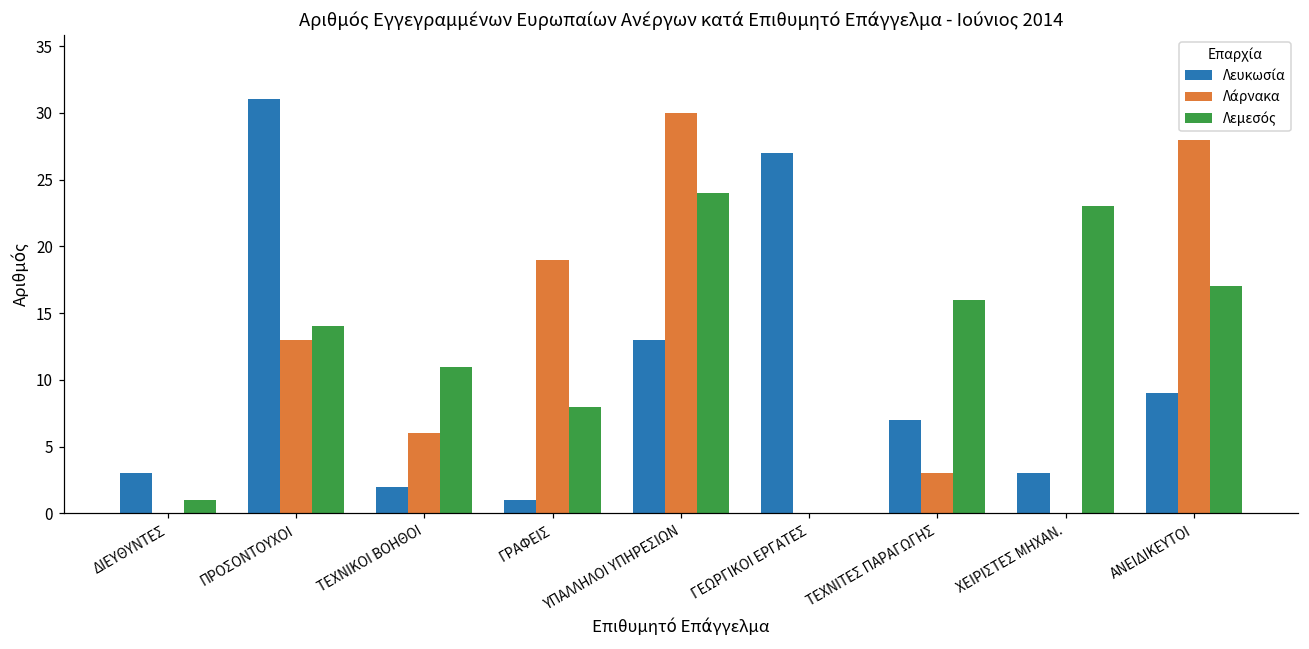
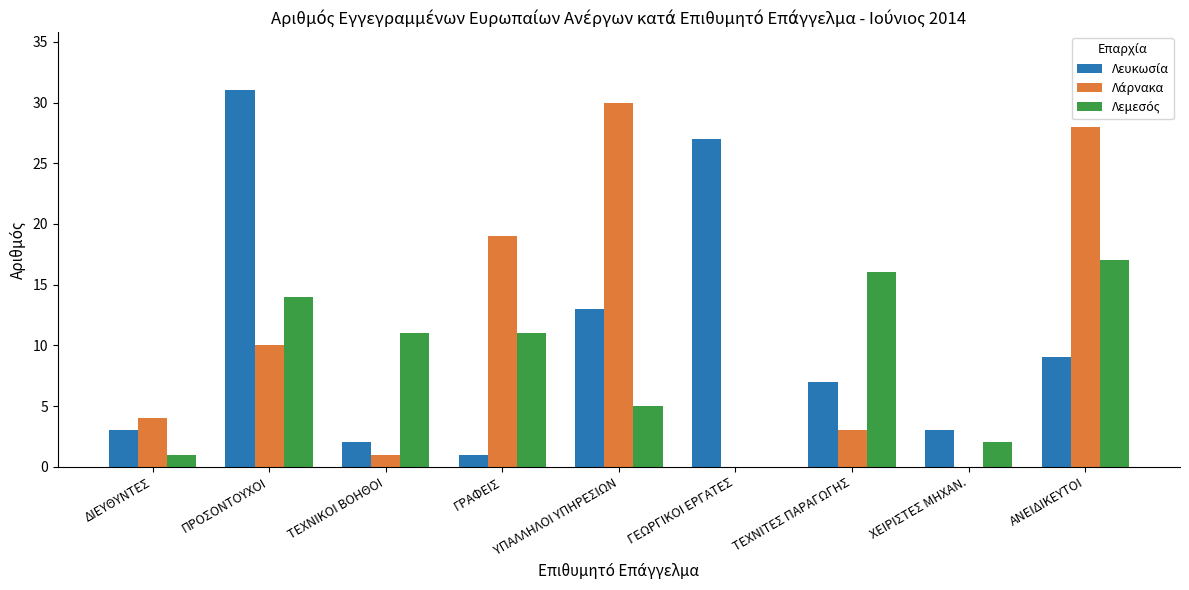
Λάρνακα, ΔΙΕΥΘΥΝΤΕΣ: 0 -> 4
Λάρνακα, ΠΡΟΣΟΝΤΟΥΧΟΙ: 13 -> 10
Λάρνακα, ΤΕΧΝΙΚΟΙ ΒΟΗΘΟΙ: 6 -> 1
Λεμεσός, ΓΡΑΦΕΙΣ: 8 -> 11
Λεμεσός, ΥΠΑΛΛΗΛΟΙ ΥΠΗΡΕΣΙΩΝ: 24 -> 5
Λεμεσός, ΧΕΙΡΙΣΤΕΣ ΜΗΧΑΝ.: 23 -> 2
